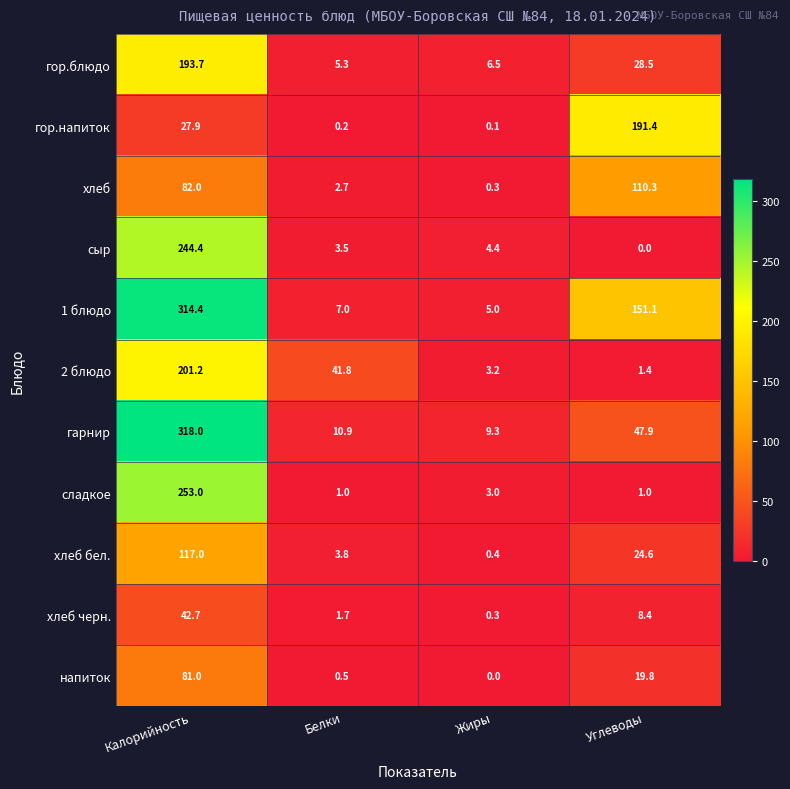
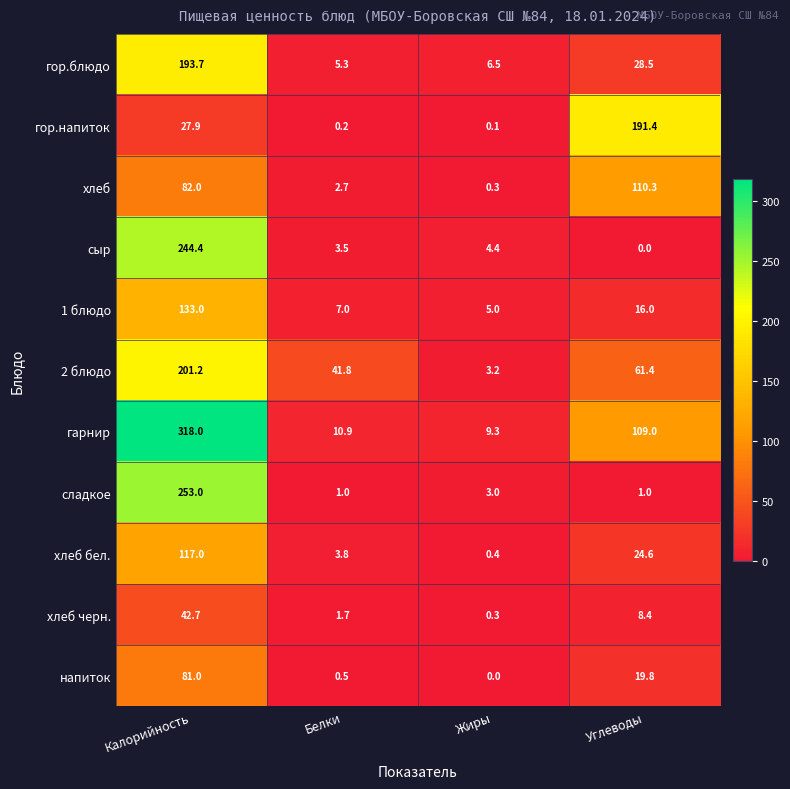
1 блюдо, Калорийность: 314.4 -> 133.0
1 блюдо, Углеводы: 151.1 -> 16.0
2 блюдо, Углеводы: 1.4 -> 61.4
гарнир, Углеводы: 47.9 -> 109.0
